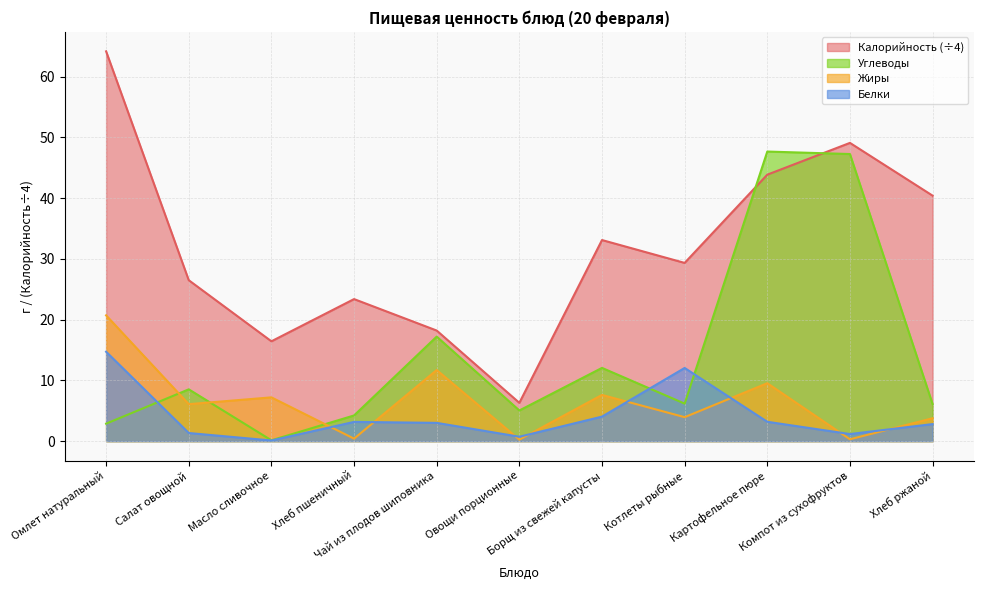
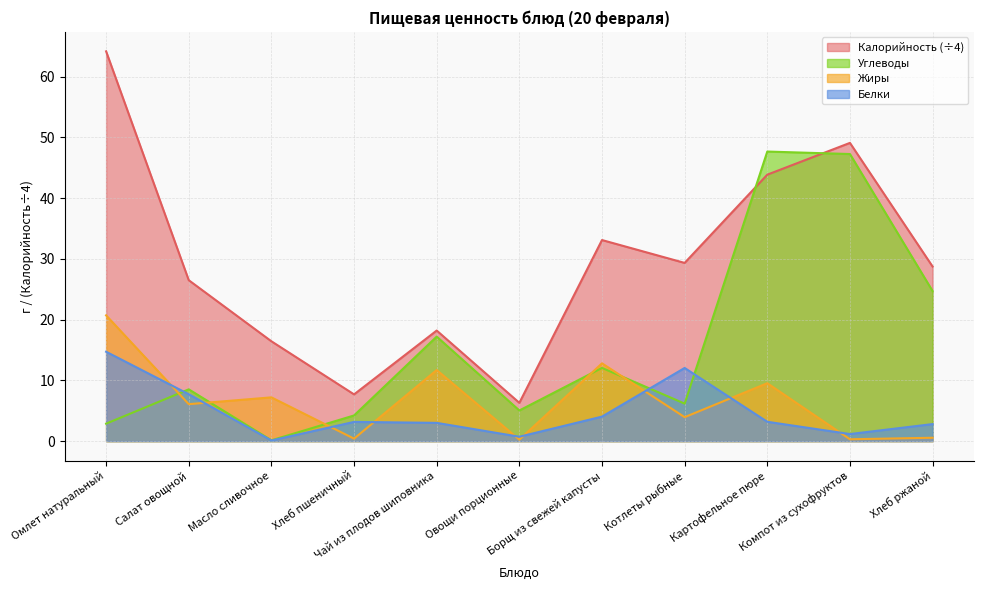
Белки, Салат овощной: 1 -> 8
Калорийность (÷4), Хлеб пшеничный: 23 -> 8
Жиры, Борщ из свежей капусты: 8 -> 13
Калорийность (÷4), Хлеб ржаной: 40 -> 29
Углеводы, Хлеб ржаной: 6 -> 25
Жиры, Хлеб ржаной: 4 -> 1
